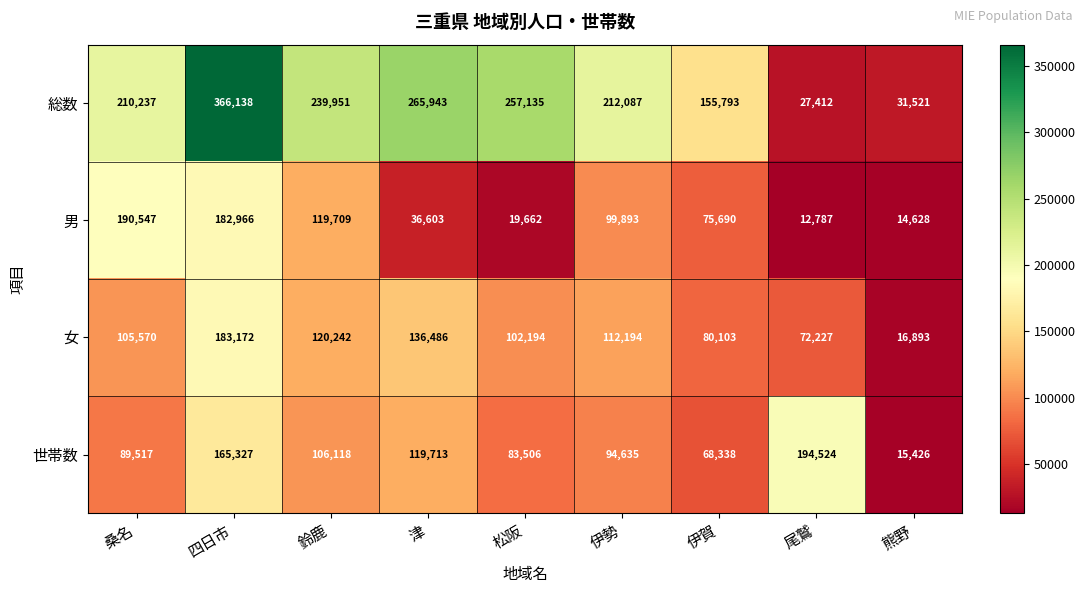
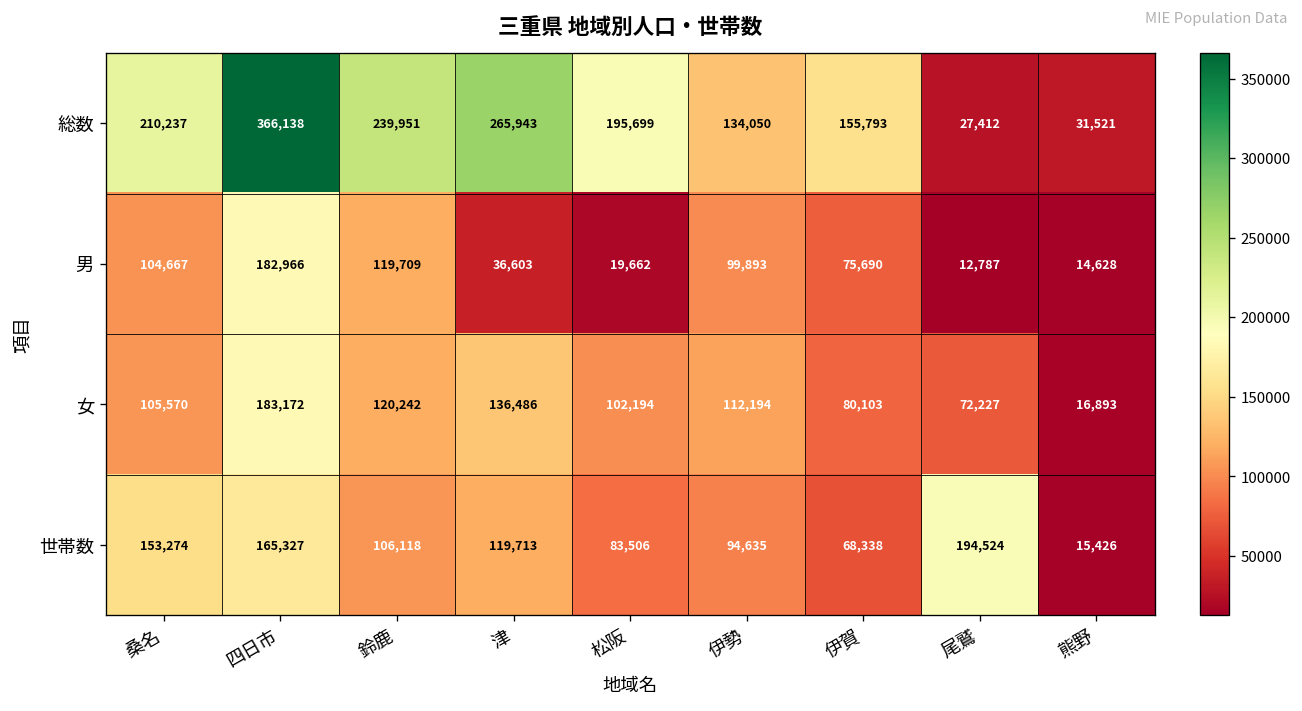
総数, 松阪: 257,135 -> 195,699
総数, 伊勢: 212,087 -> 134,050
男, 桑名: 190,547 -> 104,667
世帯数, 桑名: 89,517 -> 153,274
